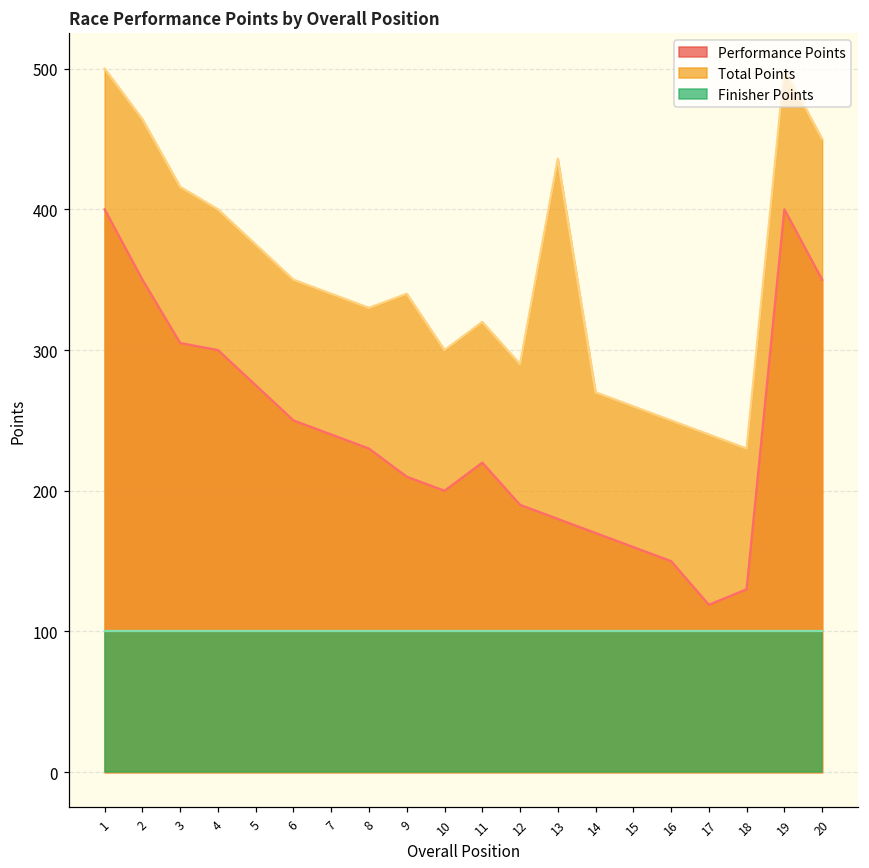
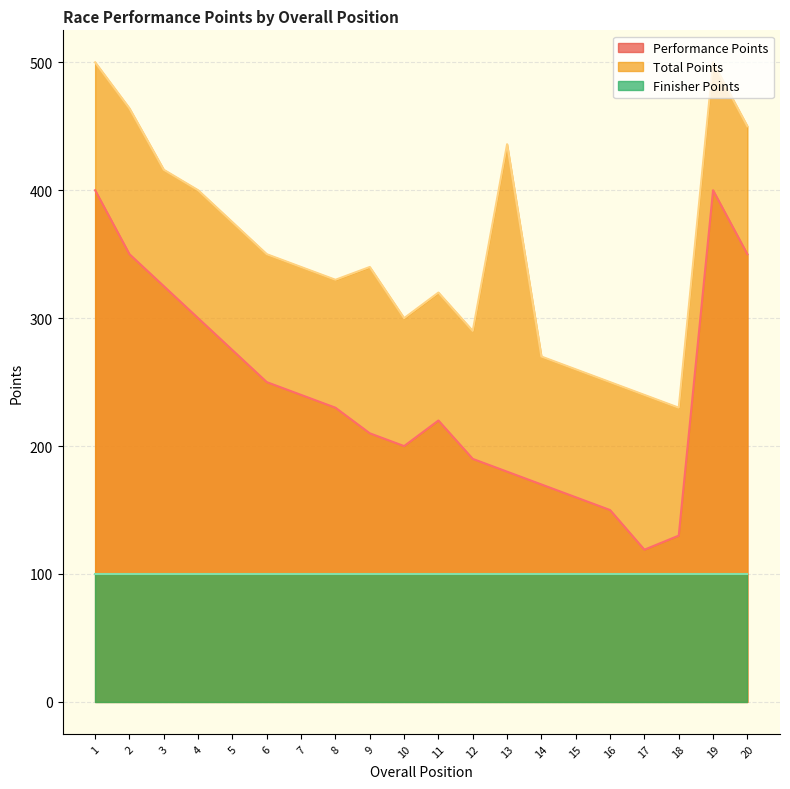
Performance Points, 3: 305 -> 325
